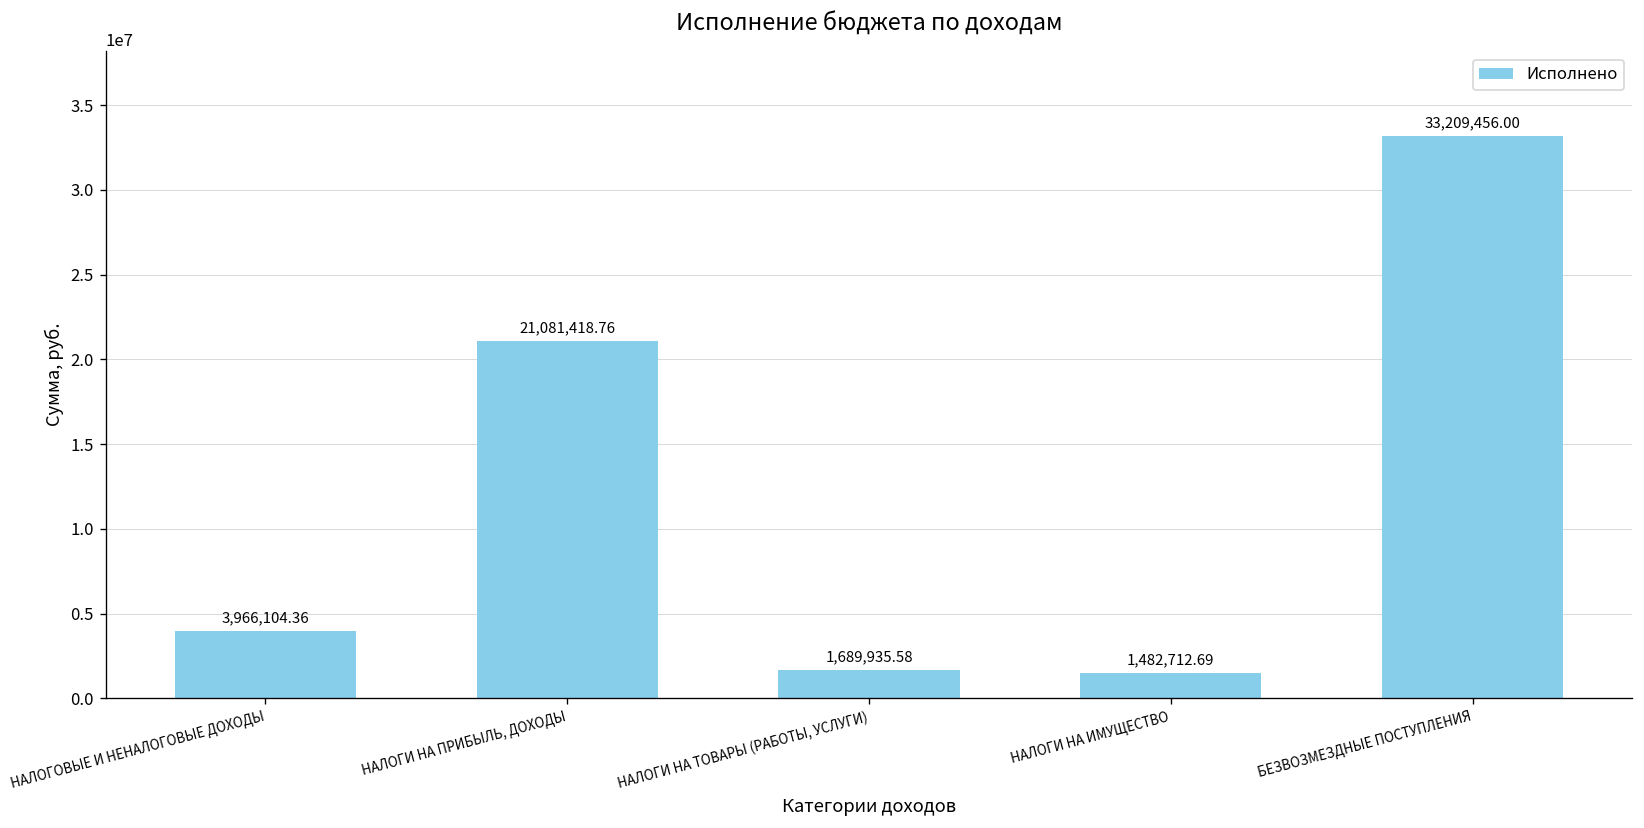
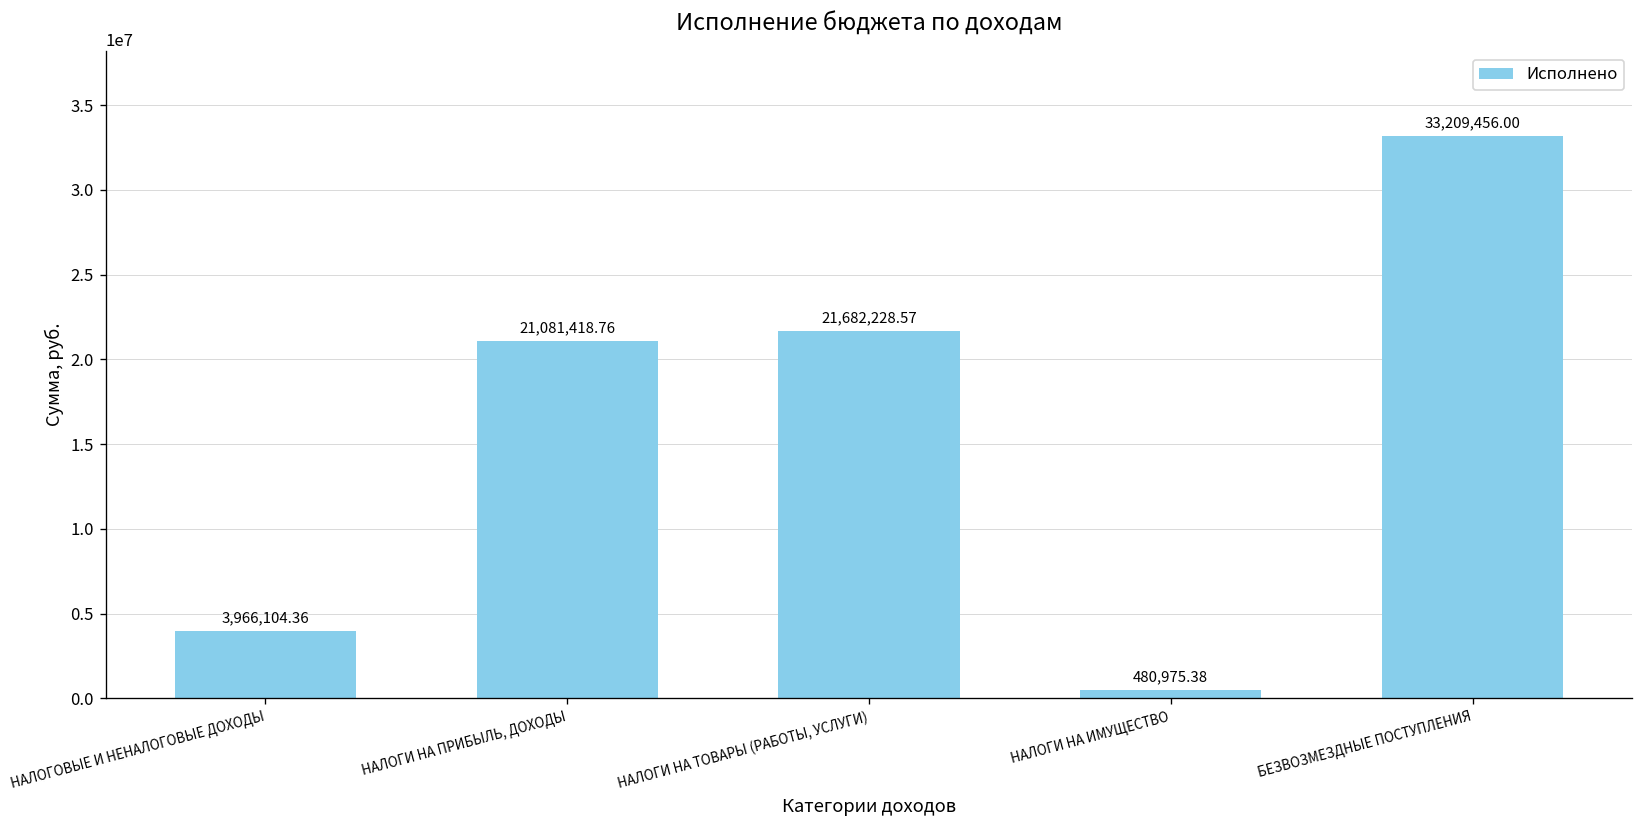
НАЛОГИ НА ТОВАРЫ (РАБОТЫ, УСЛУГИ): 1,689,935.58 -> 21,682,228.57
НАЛОГИ НА ИМУЩЕСТВО: 1,482,712.69 -> 480,975.38
